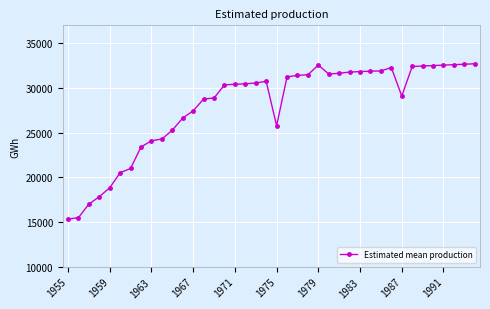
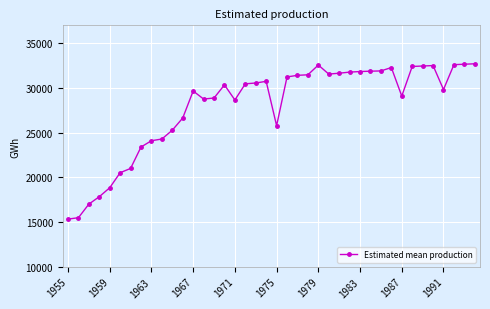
1967: 27000 -> 30000
1971: 30000 -> 29000
1991: 33000 -> 30000
